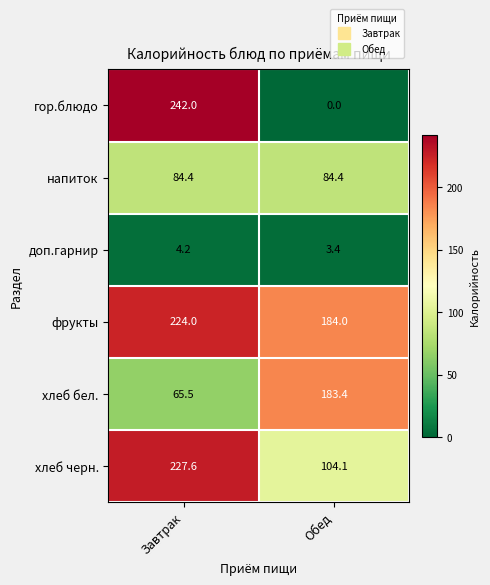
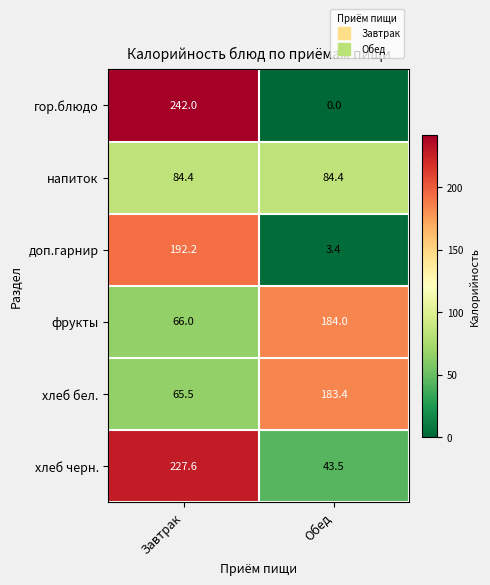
доп.гарнир, Завтрак: 4.2 -> 192.2
фрукты, Завтрак: 224.0 -> 66.0
хлеб черн., Обед: 104.1 -> 43.5
